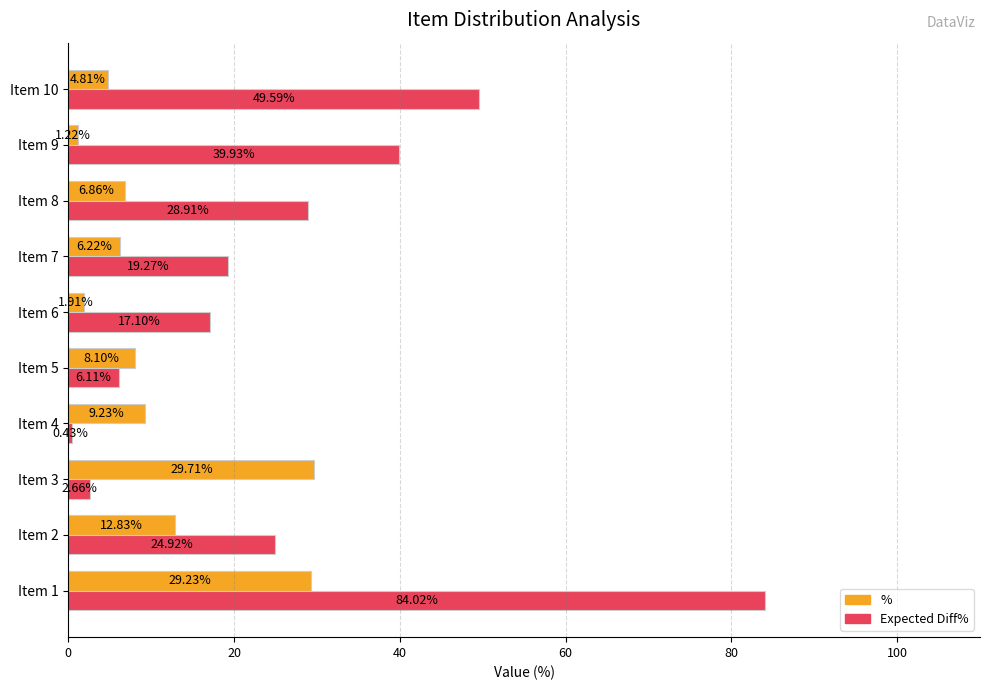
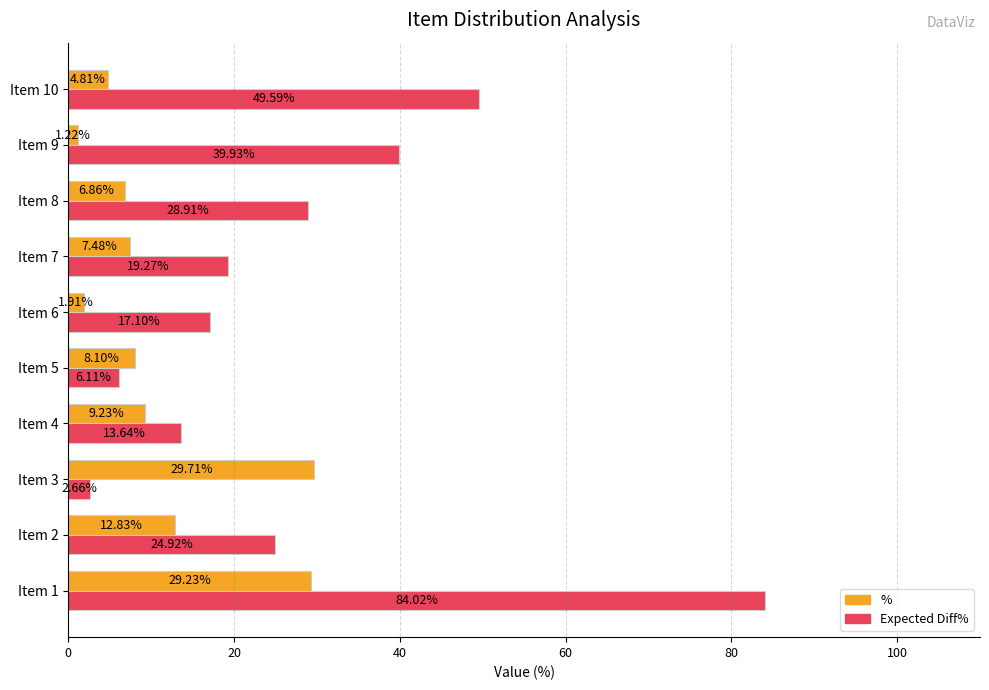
%, Item 7: 6.22% -> 7.48%
Expected Diff%, Item 4: 0.43% -> 13.64%
